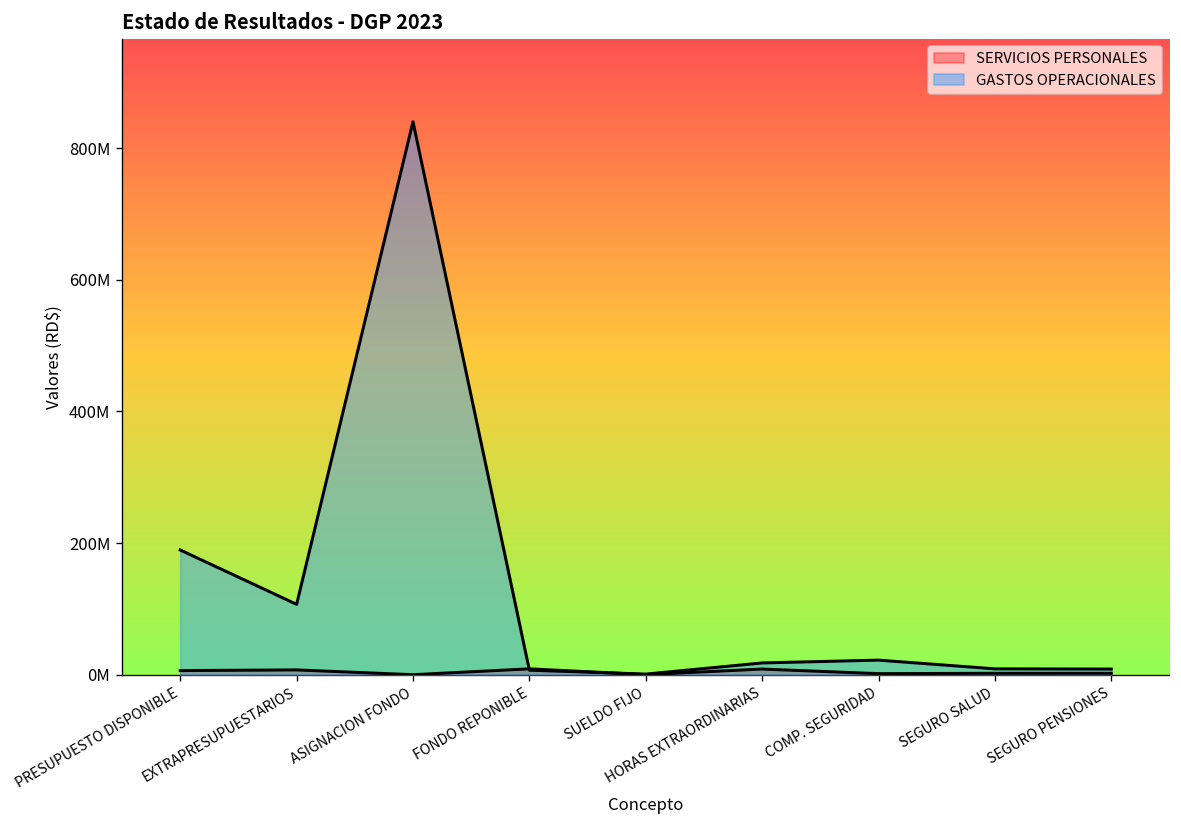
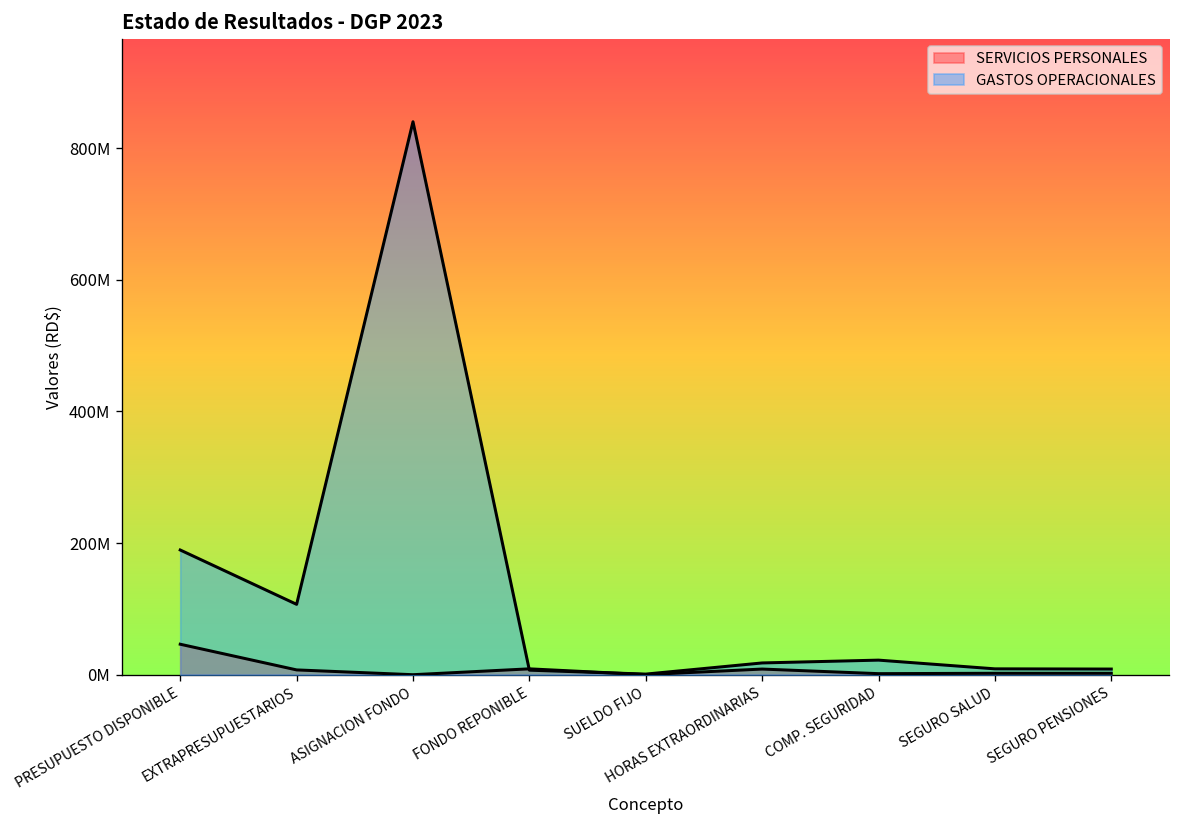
SERVICIOS PERSONALES, PRESUPUESTO DISPONIBLE: 10000000 -> 50000000
